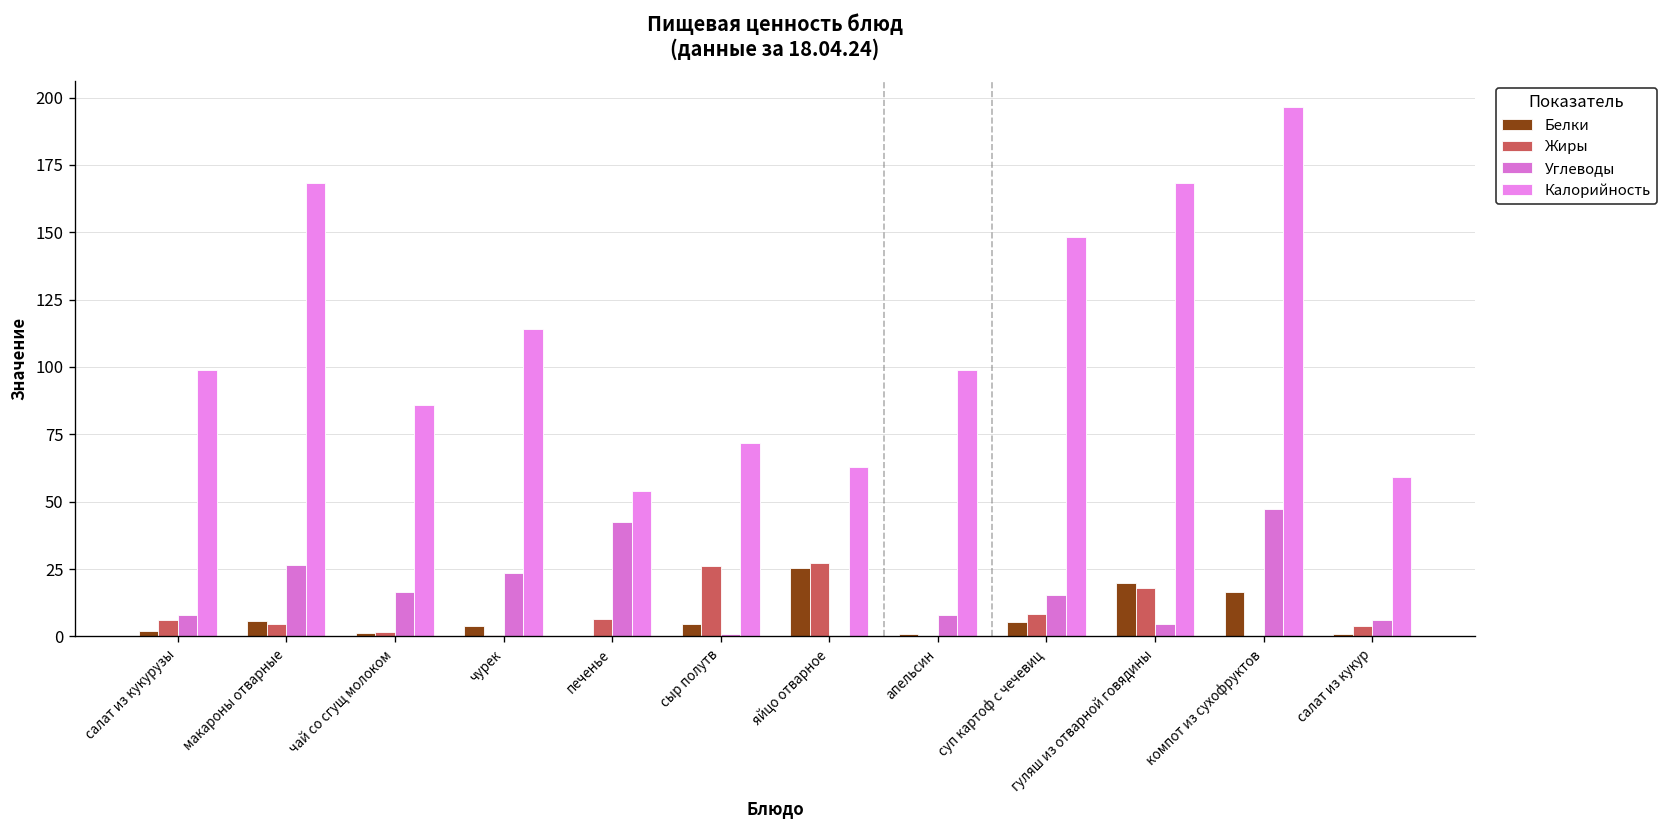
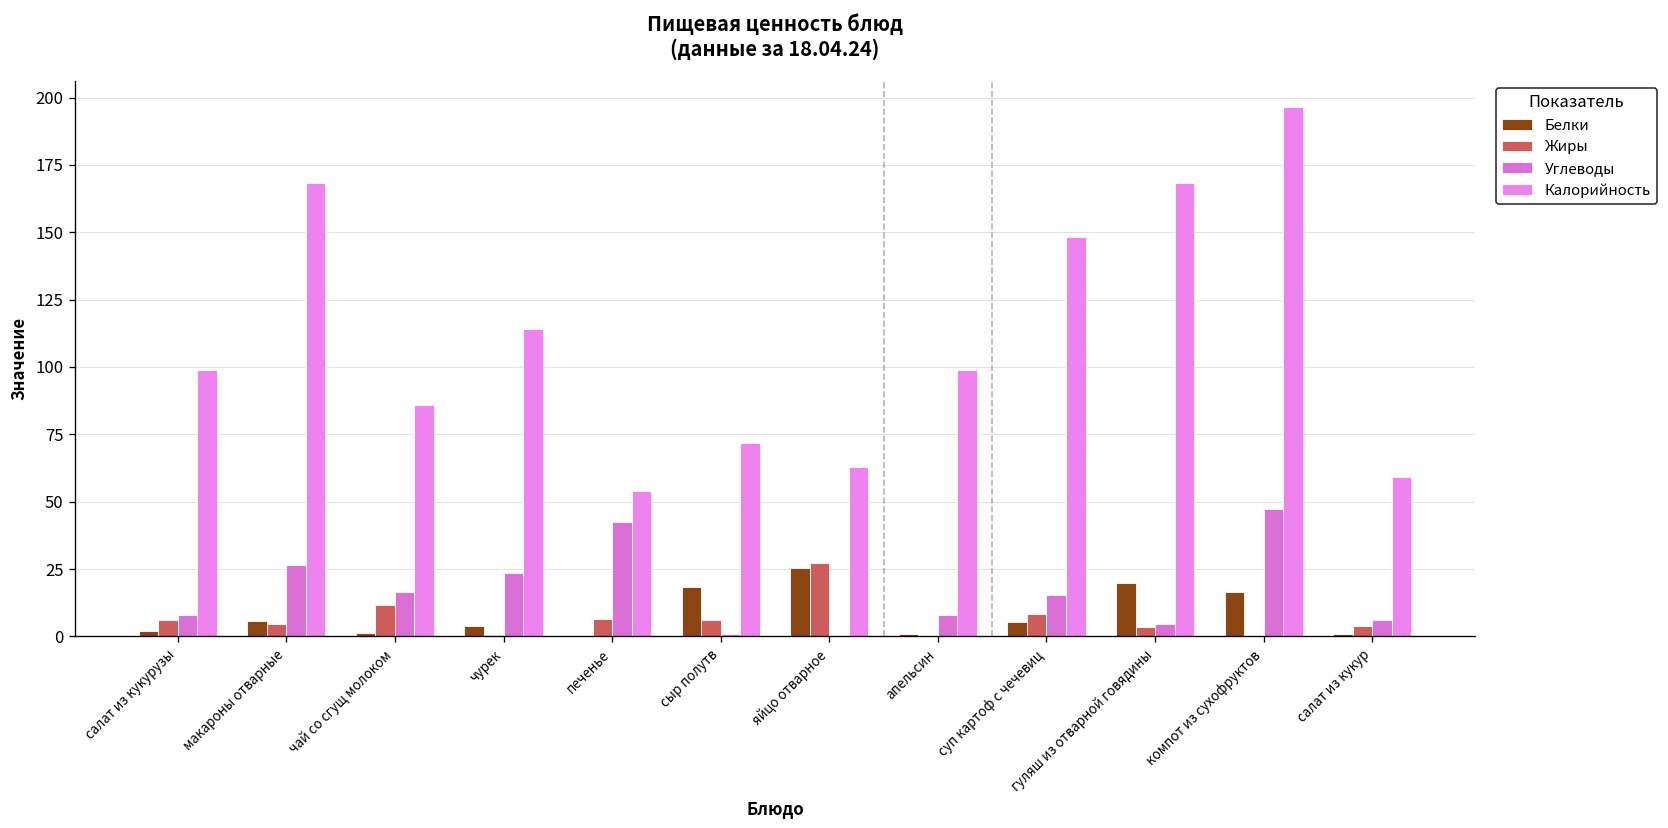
Жиры, чай со сгущ молоком: 2 -> 12
Белки, сыр полутв: 5 -> 18
Жиры, сыр полутв: 26 -> 6
Жиры, гуляш из отварной говядины: 18 -> 3
